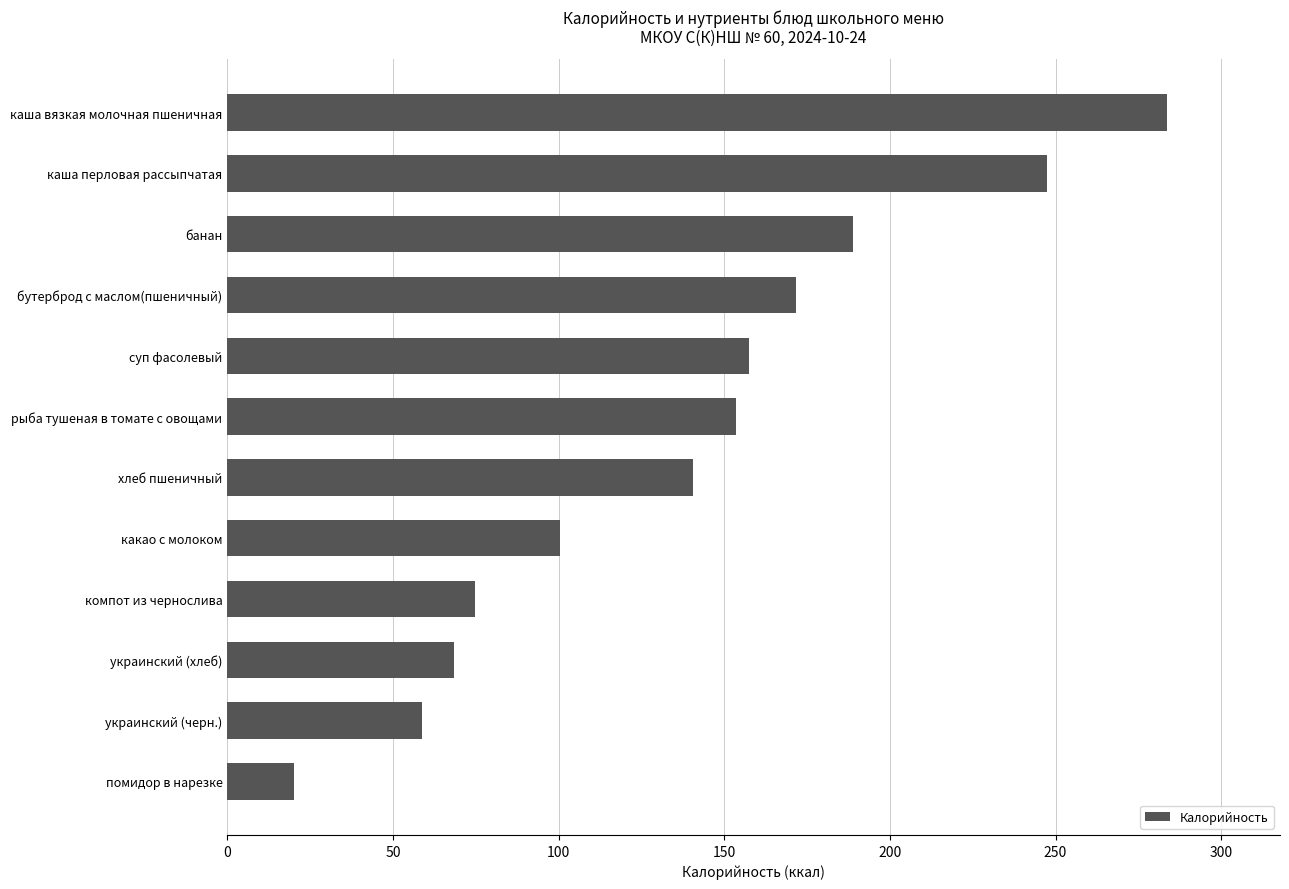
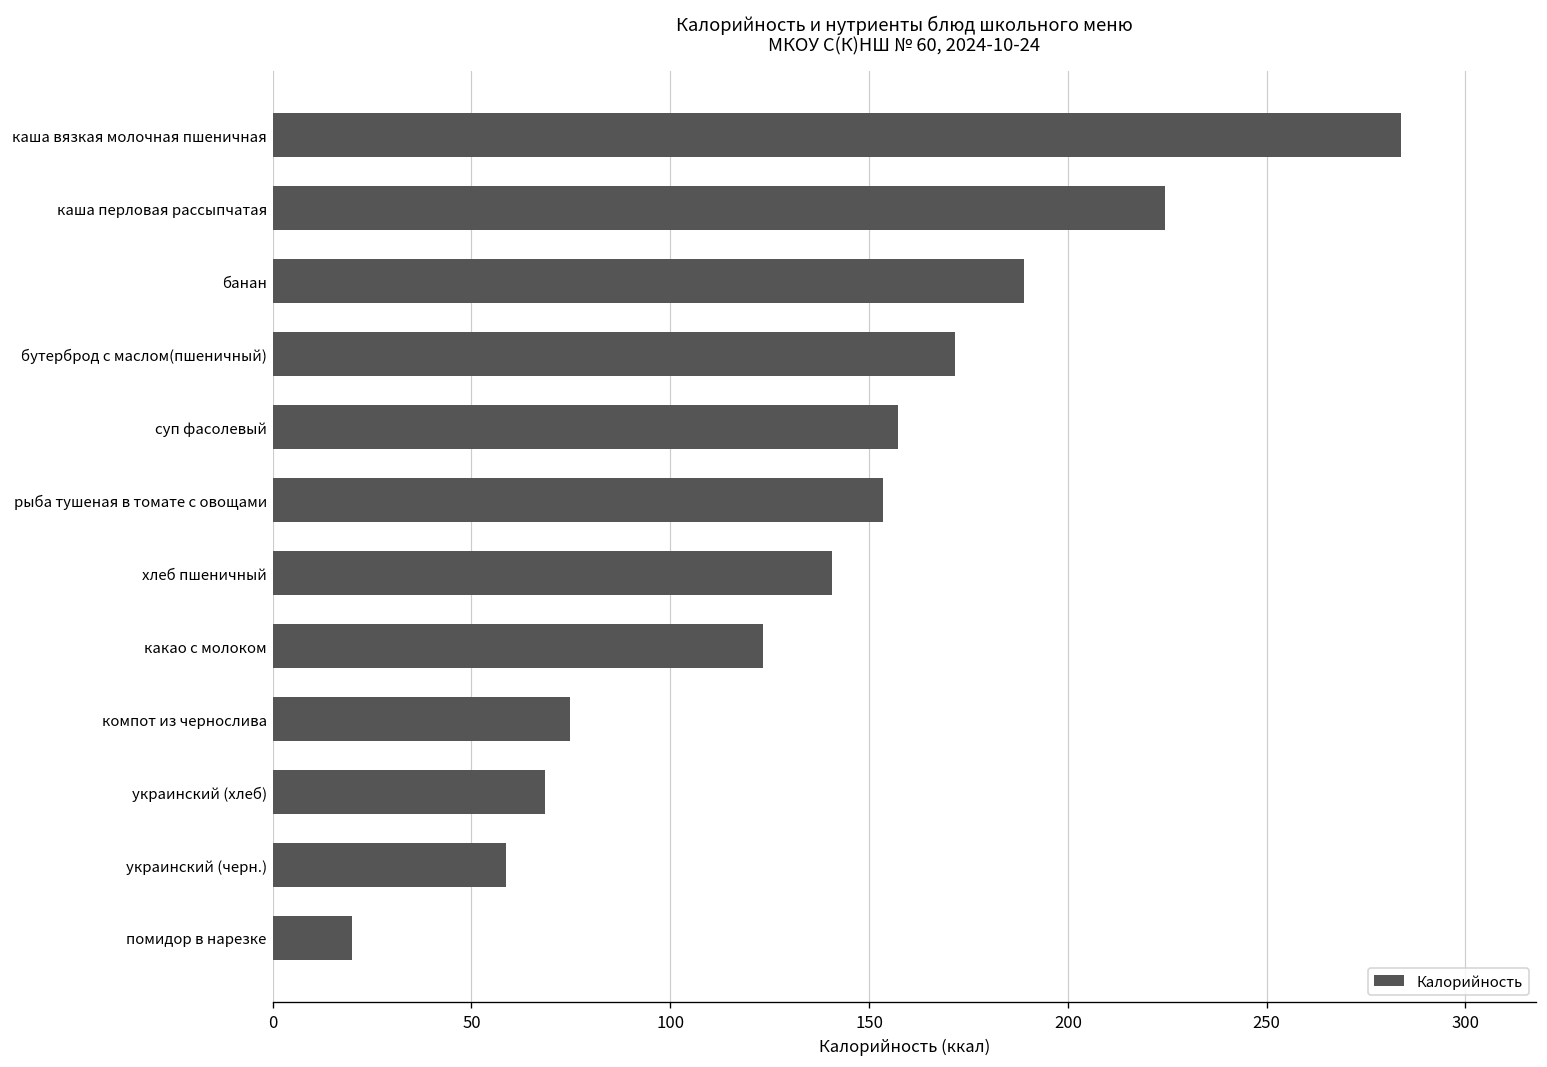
каша перловая рассыпчатая: 247 -> 225
какао с молоком: 100 -> 123
